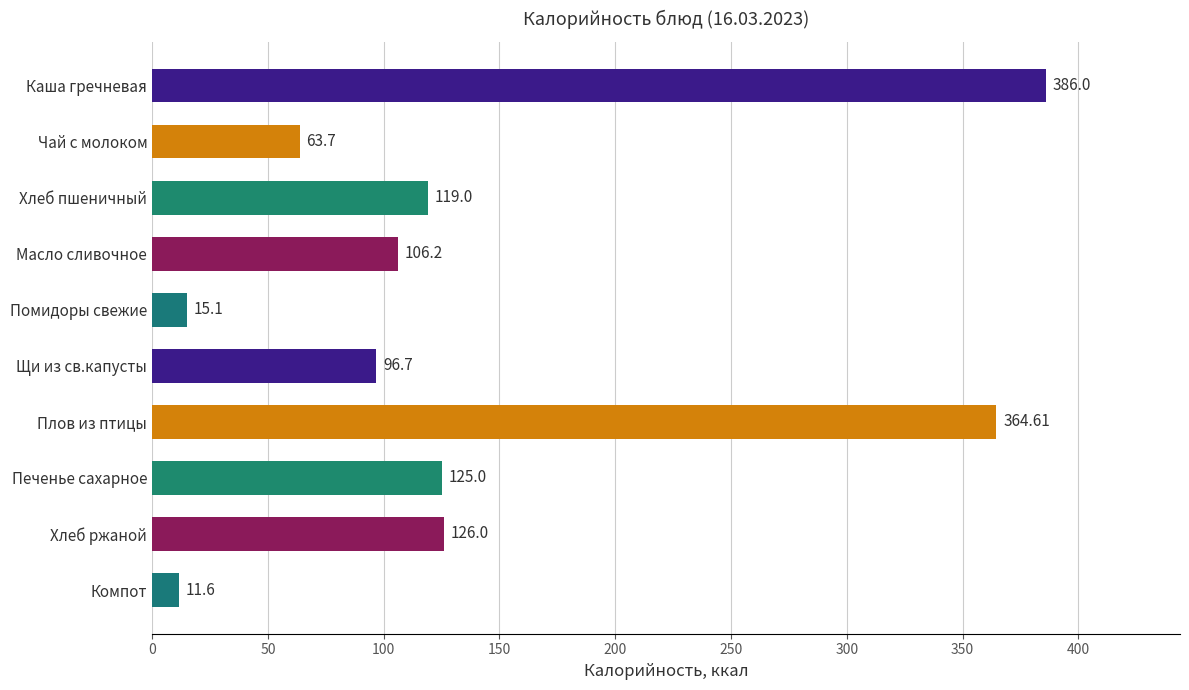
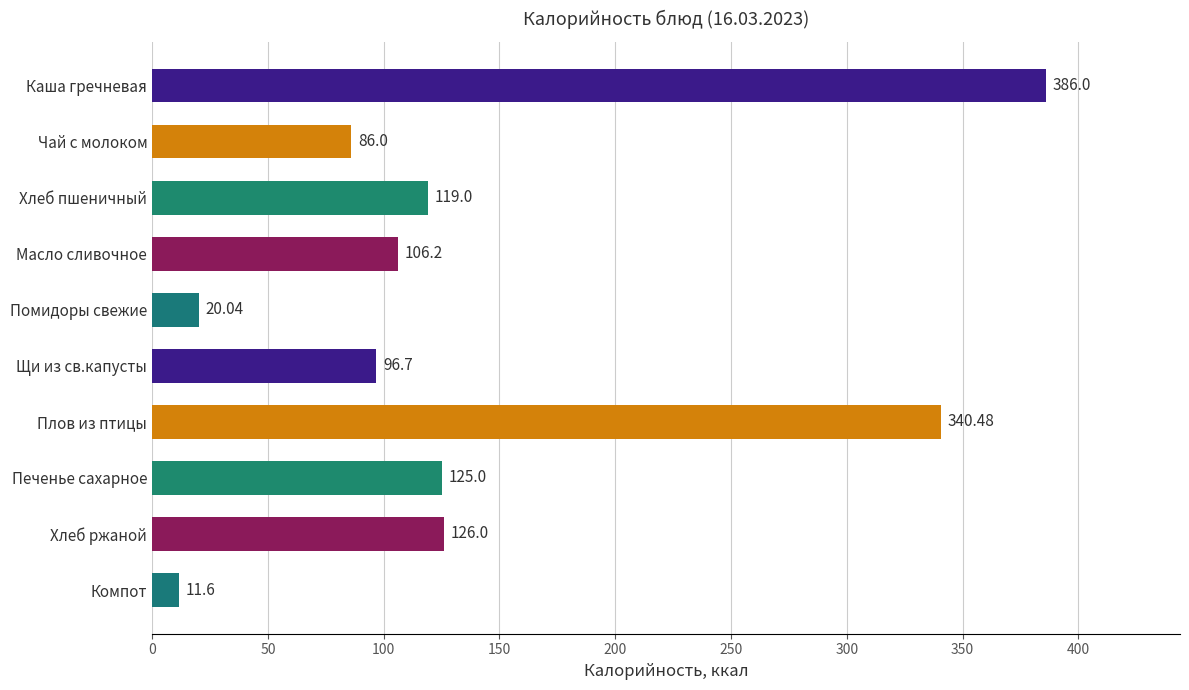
Чай с молоком: 63.7 -> 86.0
Помидоры свежие: 15.1 -> 20.04
Плов из птицы: 364.61 -> 340.48
